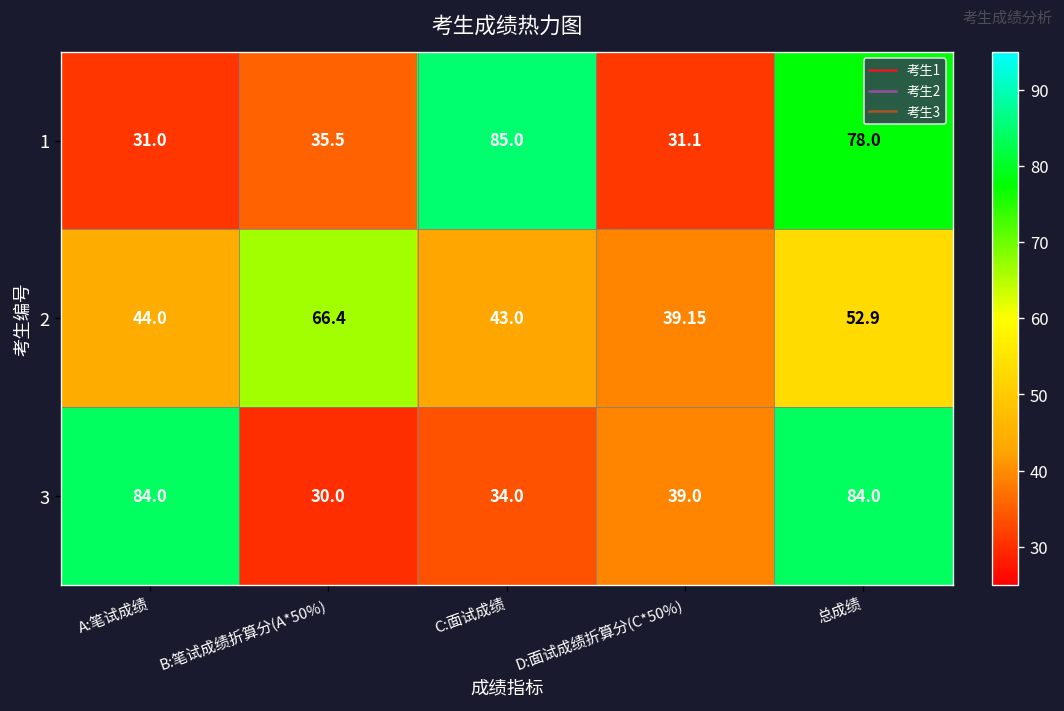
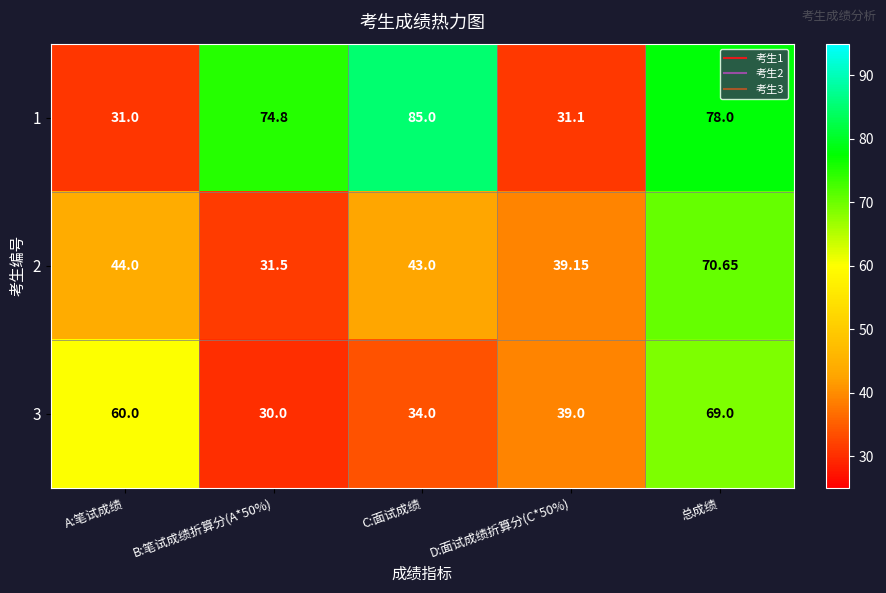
1, B:笔试成绩折算分(A*50%): 35.5 -> 74.8
2, B:笔试成绩折算分(A*50%): 66.4 -> 31.5
2, 总成绩: 52.9 -> 70.65
3, A:笔试成绩: 84.0 -> 60.0
3, 总成绩: 84.0 -> 69.0
